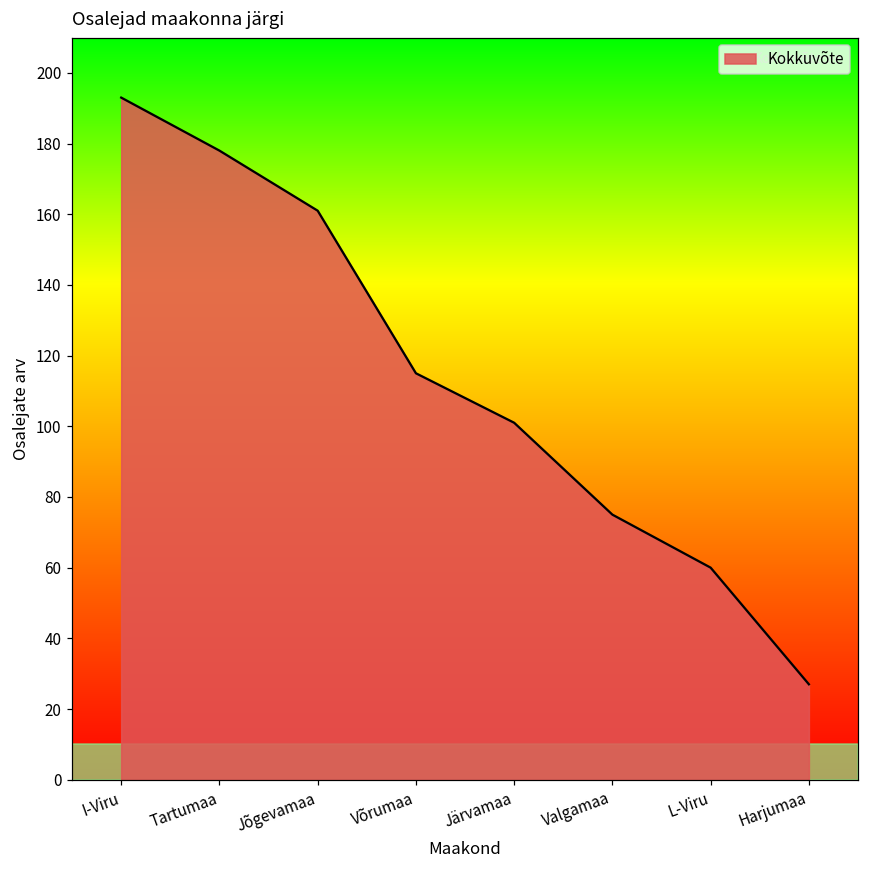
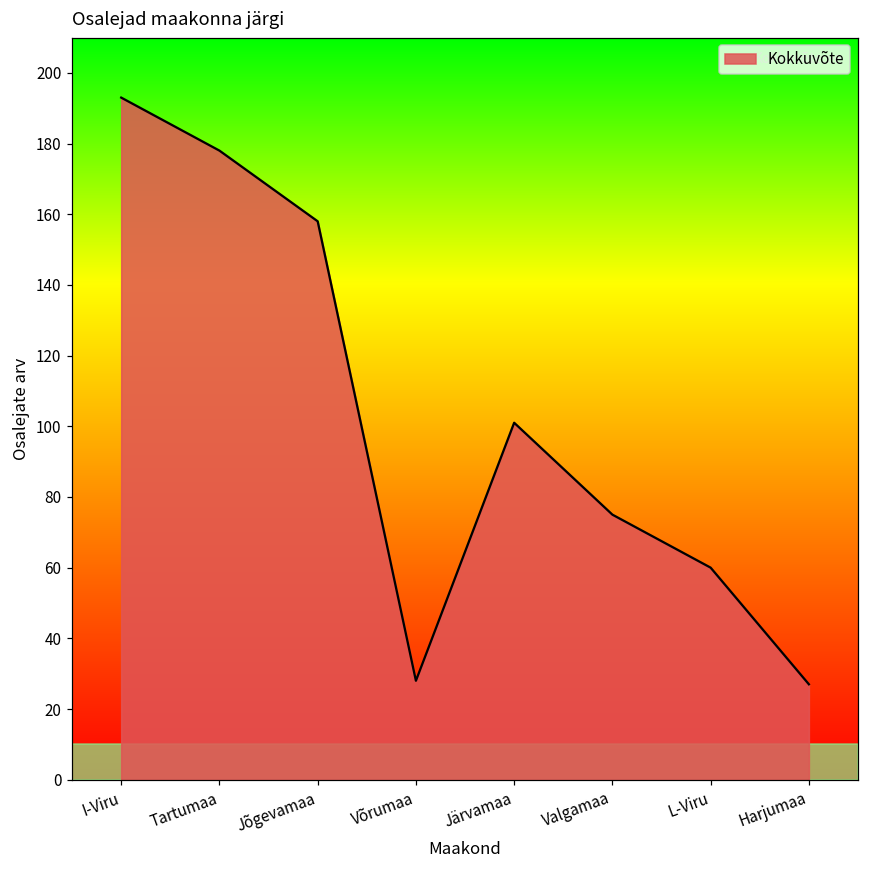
Jõgevamaa: 161 -> 158
Võrumaa: 115 -> 28
